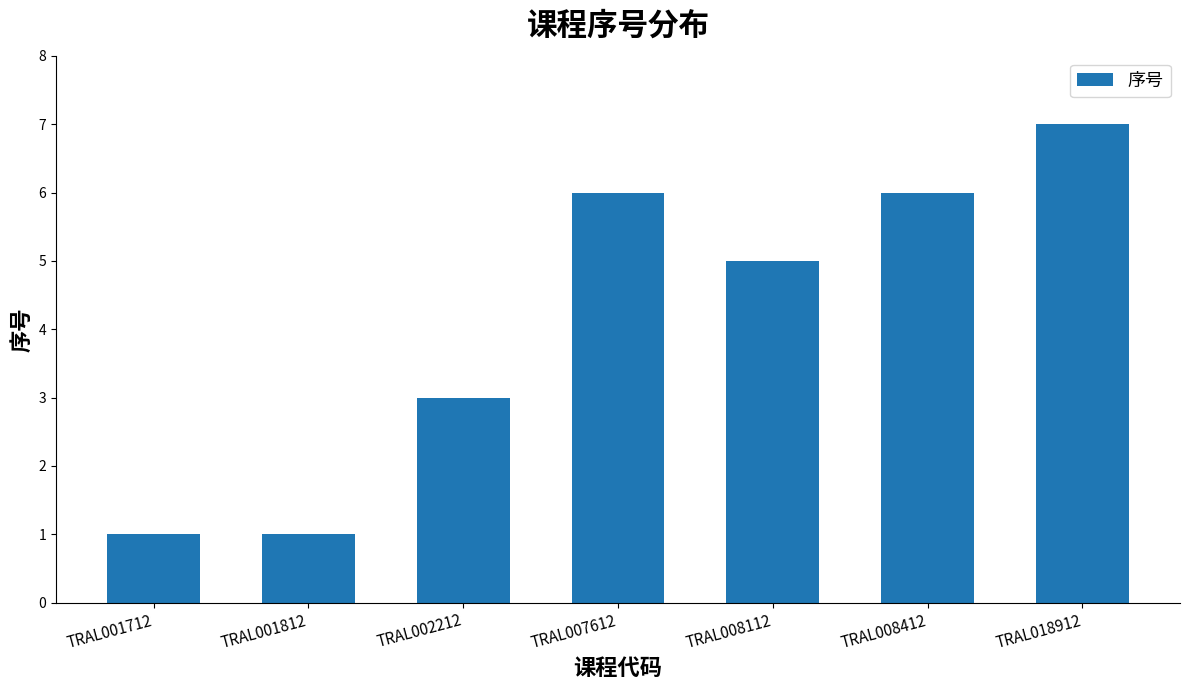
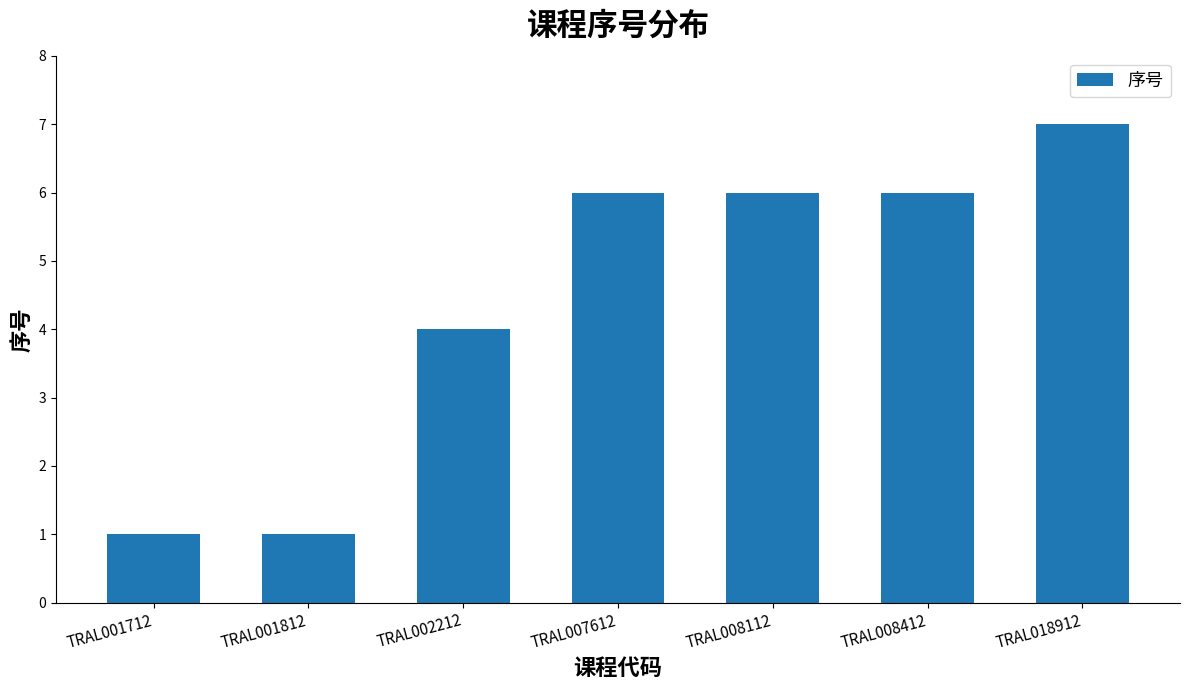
TRAL002212: 3 -> 4
TRAL008112: 5 -> 6
